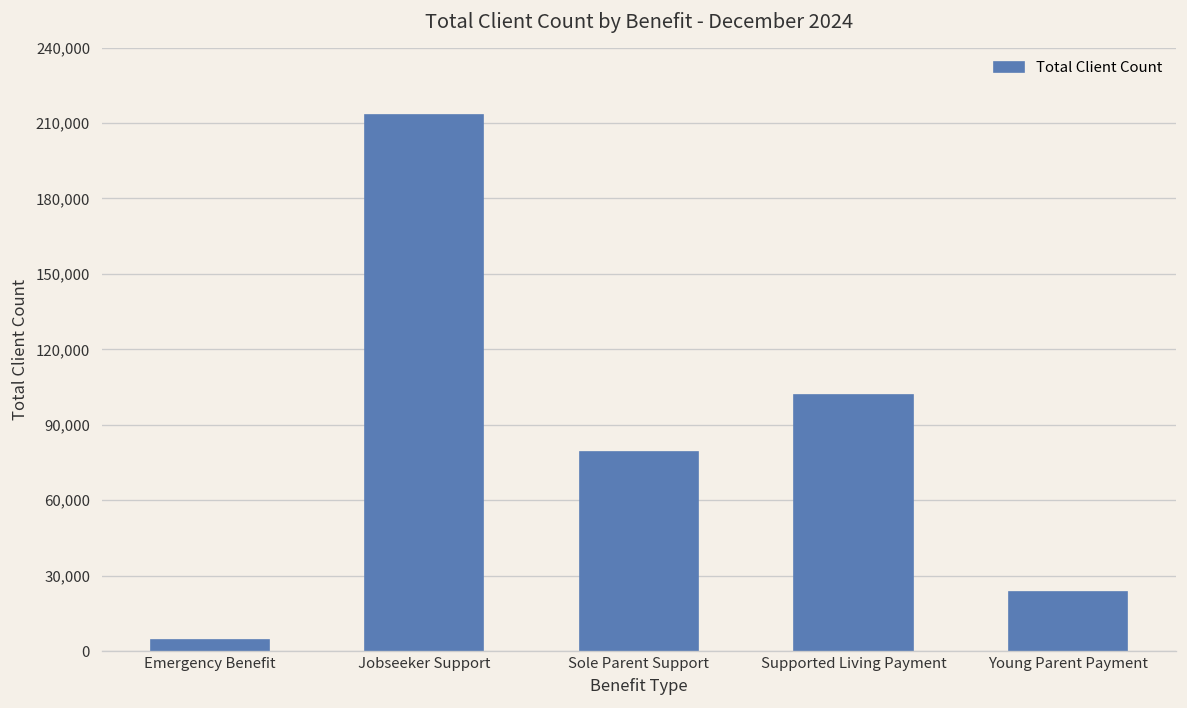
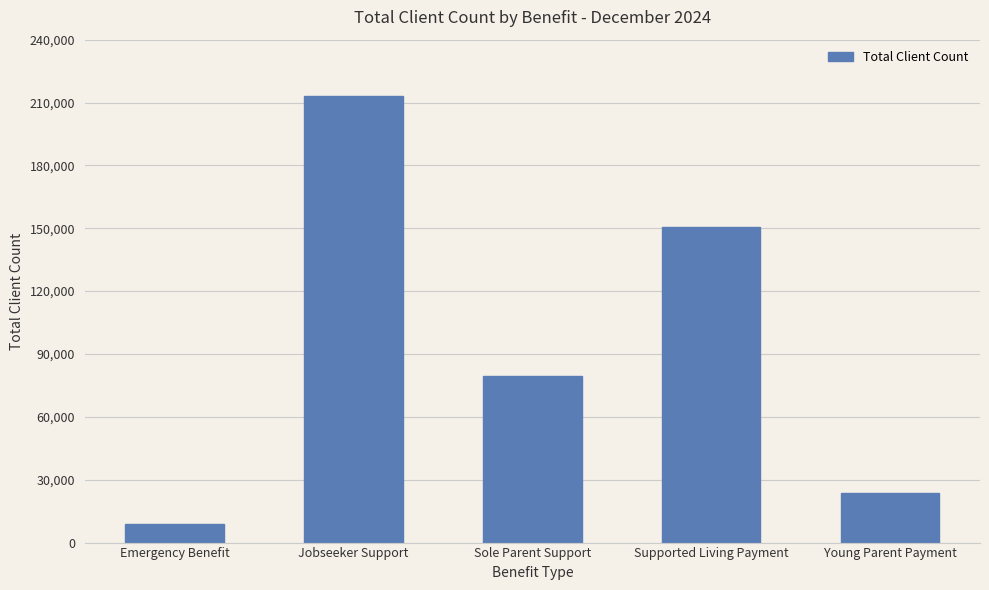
Emergency Benefit: 4,000 -> 9,000
Supported Living Payment: 102,000 -> 151,000
